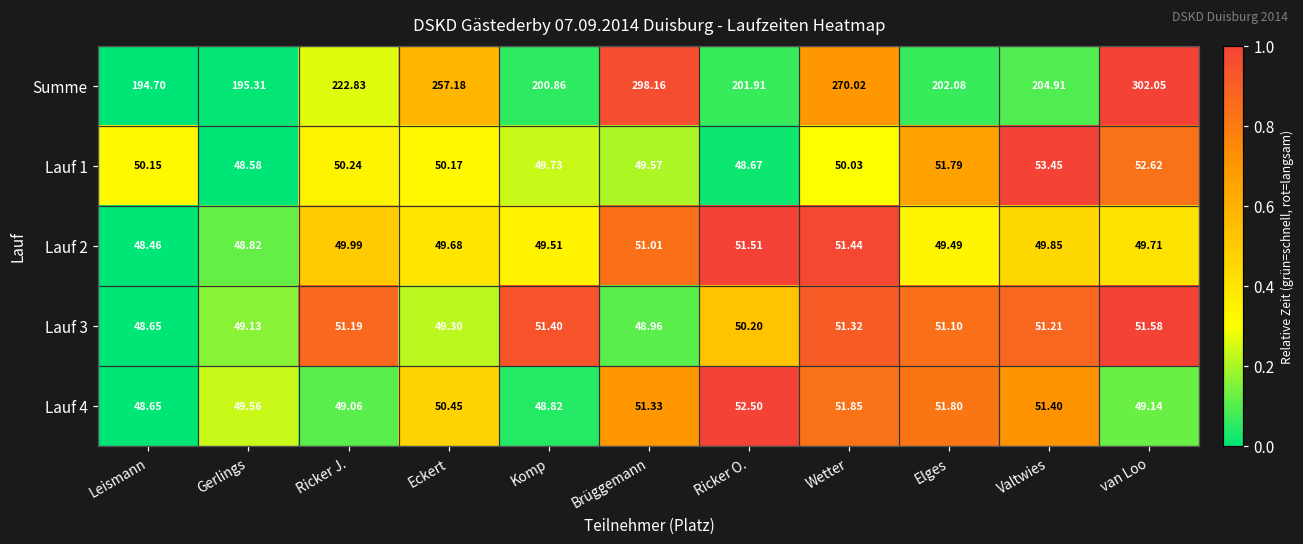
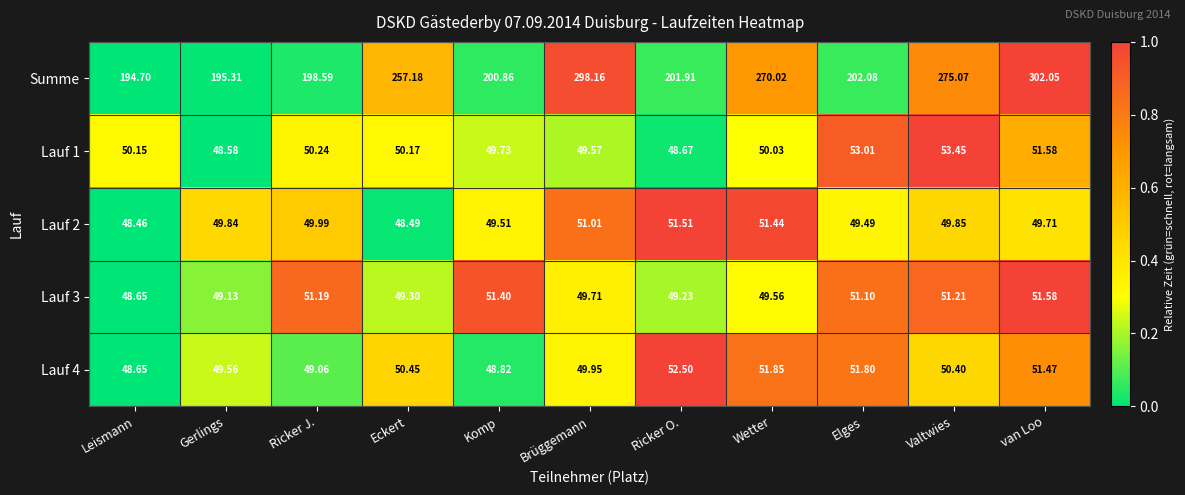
Summe, Ricker J.: 222.83 -> 198.59
Summe, Valtwies: 204.91 -> 275.07
Lauf 1, Elges: 51.79 -> 53.01
Lauf 1, van Loo: 52.62 -> 51.58
Lauf 2, Gerlings: 48.82 -> 49.84
Lauf 2, Eckert: 49.68 -> 48.49
Lauf 3, Brüggemann: 48.96 -> 49.71
Lauf 3, Ricker O.: 50.20 -> 49.23
Lauf 3, Wetter: 51.32 -> 49.56
Lauf 4, Brüggemann: 51.33 -> 49.95
Lauf 4, Valtwies: 51.40 -> 50.40
Lauf 4, van Loo: 49.14 -> 51.47
